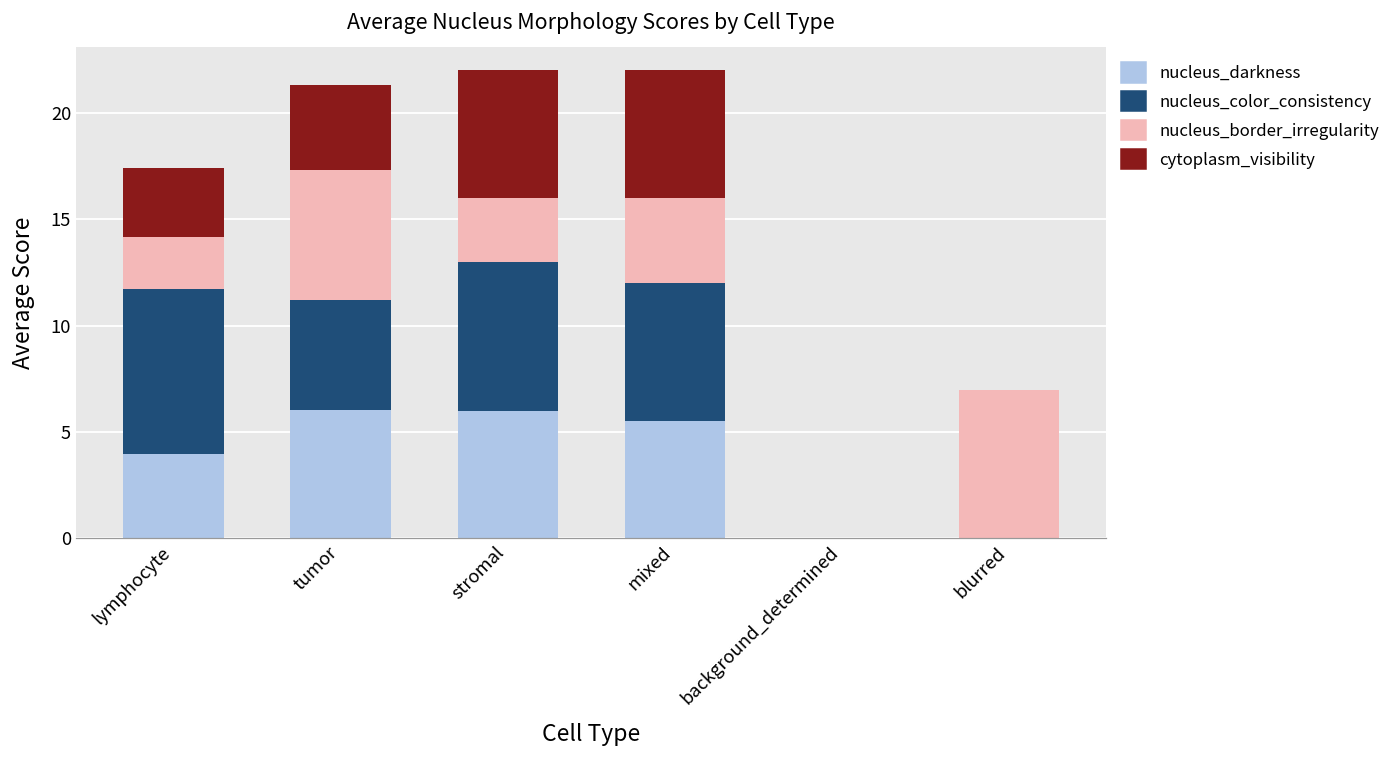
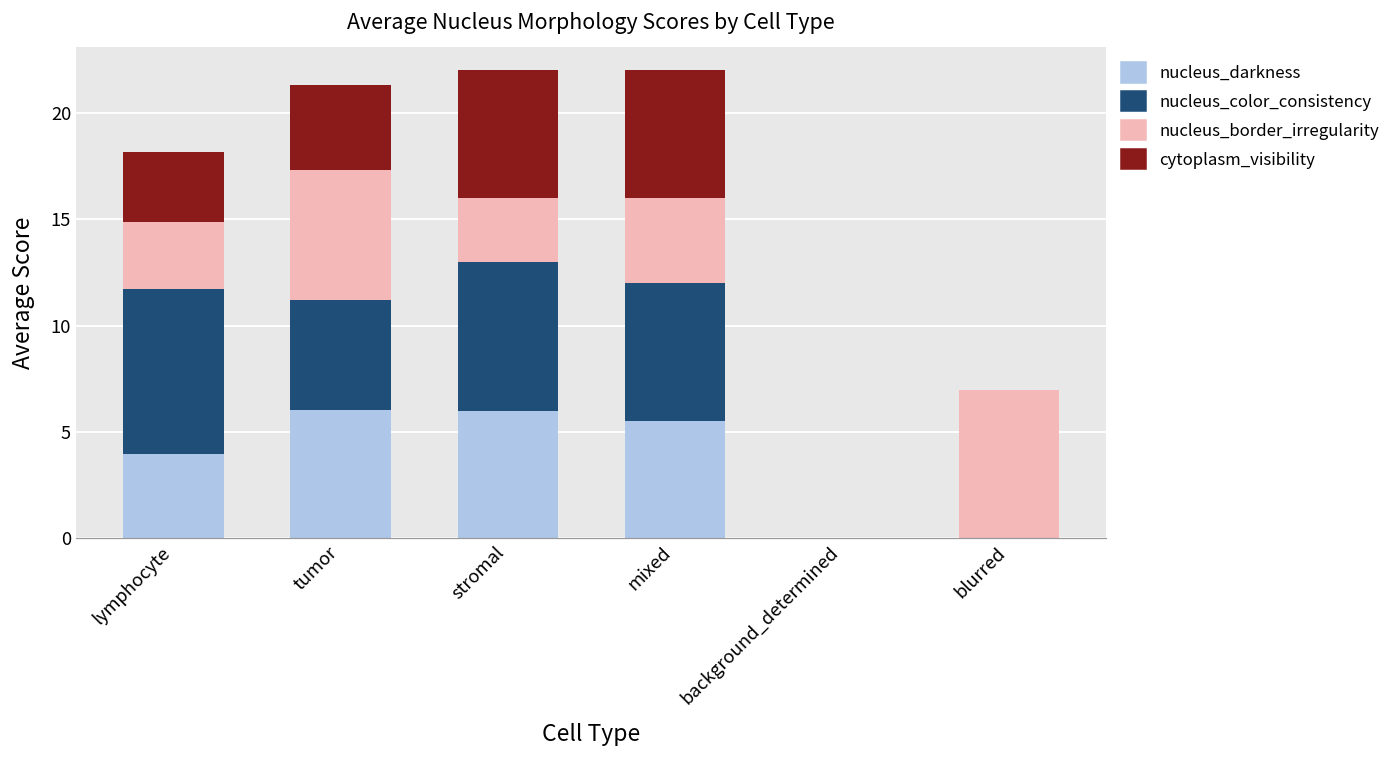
nucleus_border_irregularity, lymphocyte: 2.4 -> 3.2
